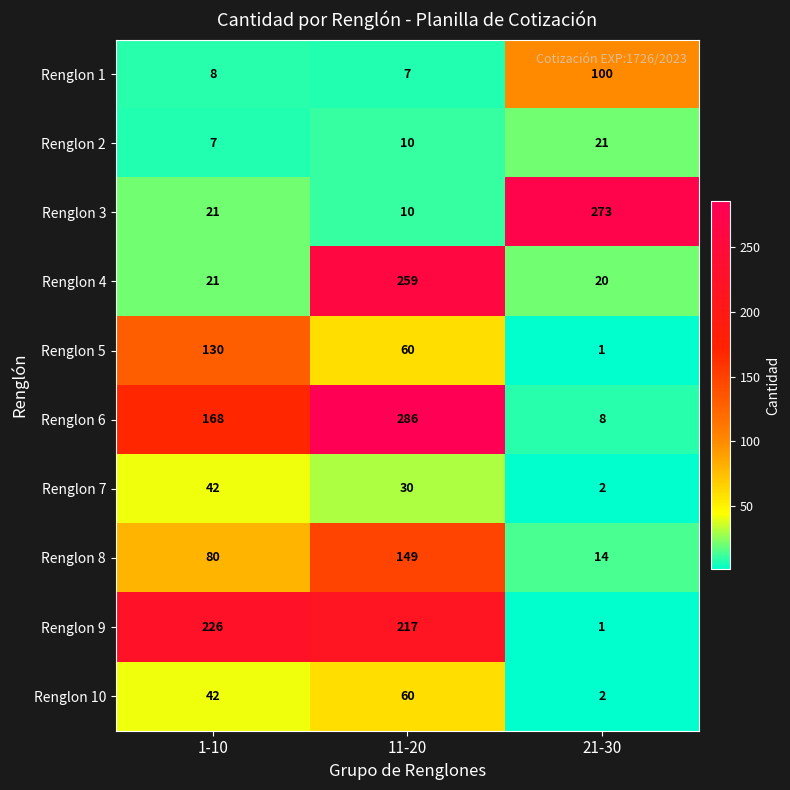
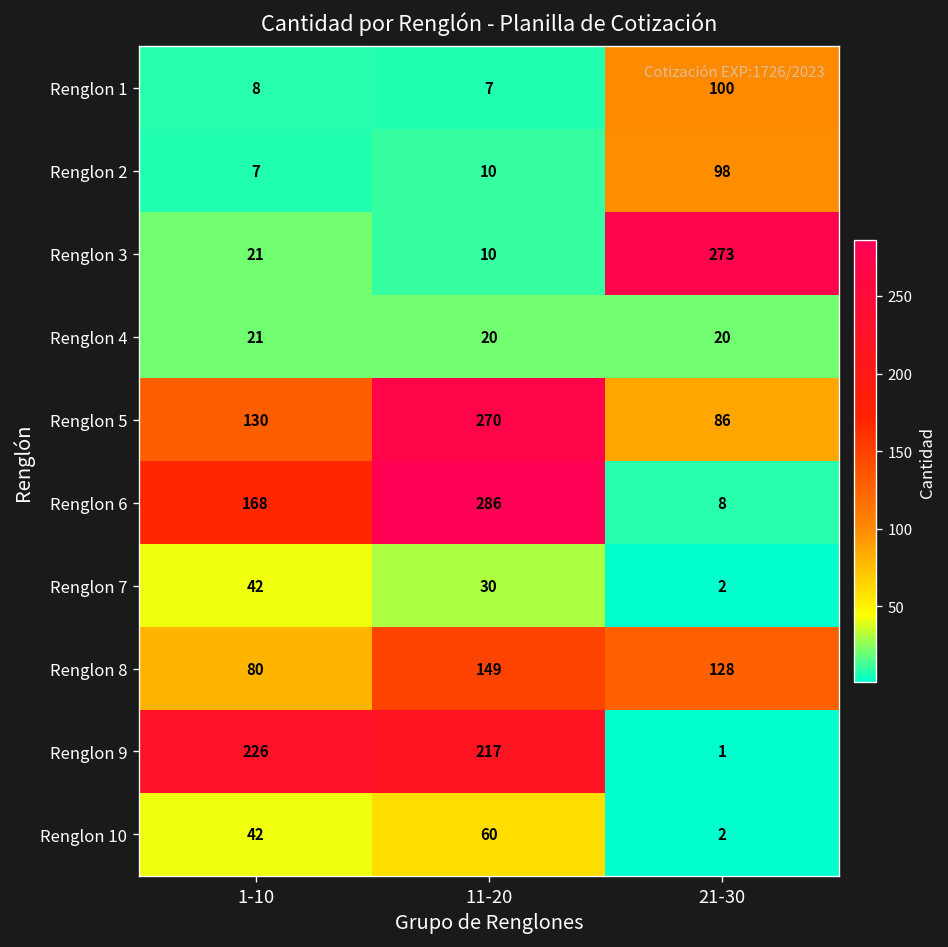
Renglon 2, 21-30: 21 -> 98
Renglon 4, 11-20: 259 -> 20
Renglon 5, 11-20: 60 -> 270
Renglon 5, 21-30: 1 -> 86
Renglon 8, 21-30: 14 -> 128
